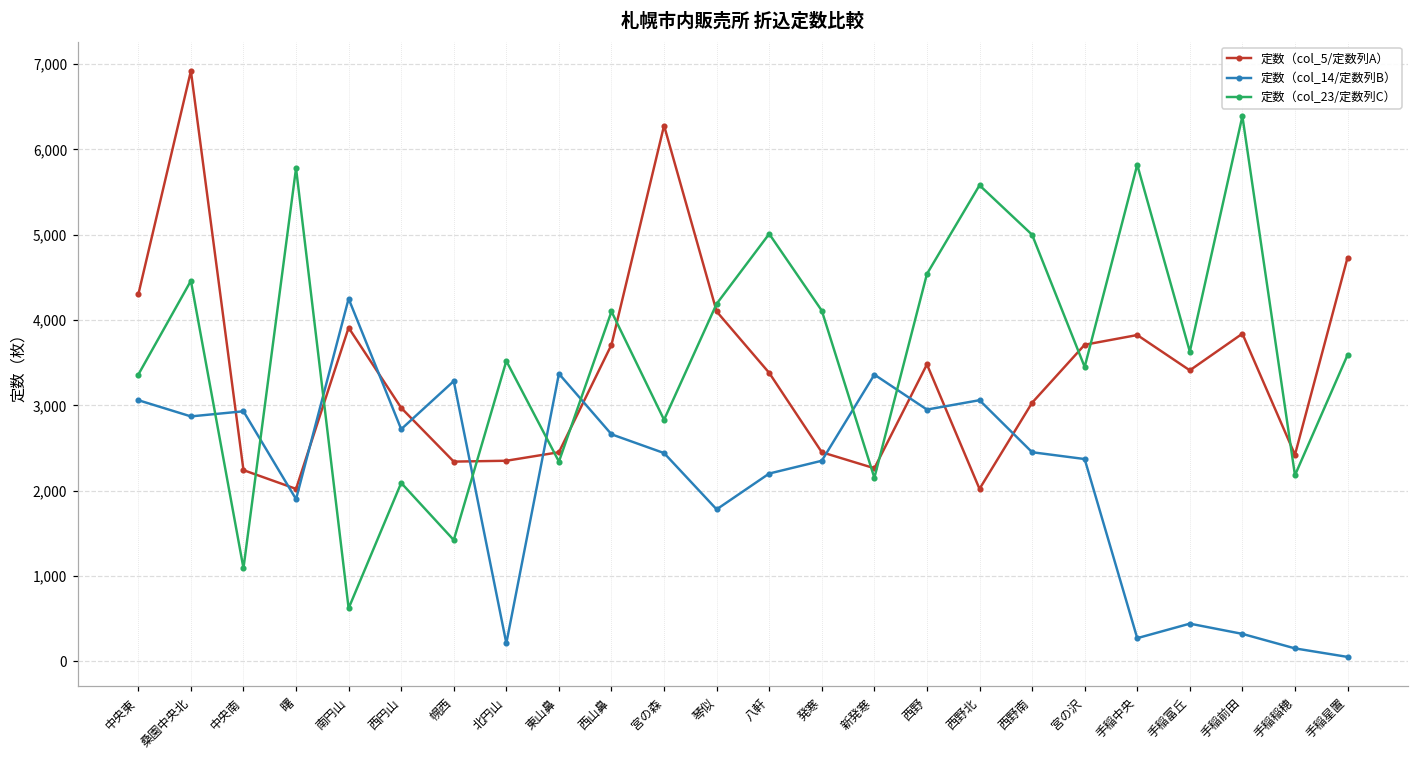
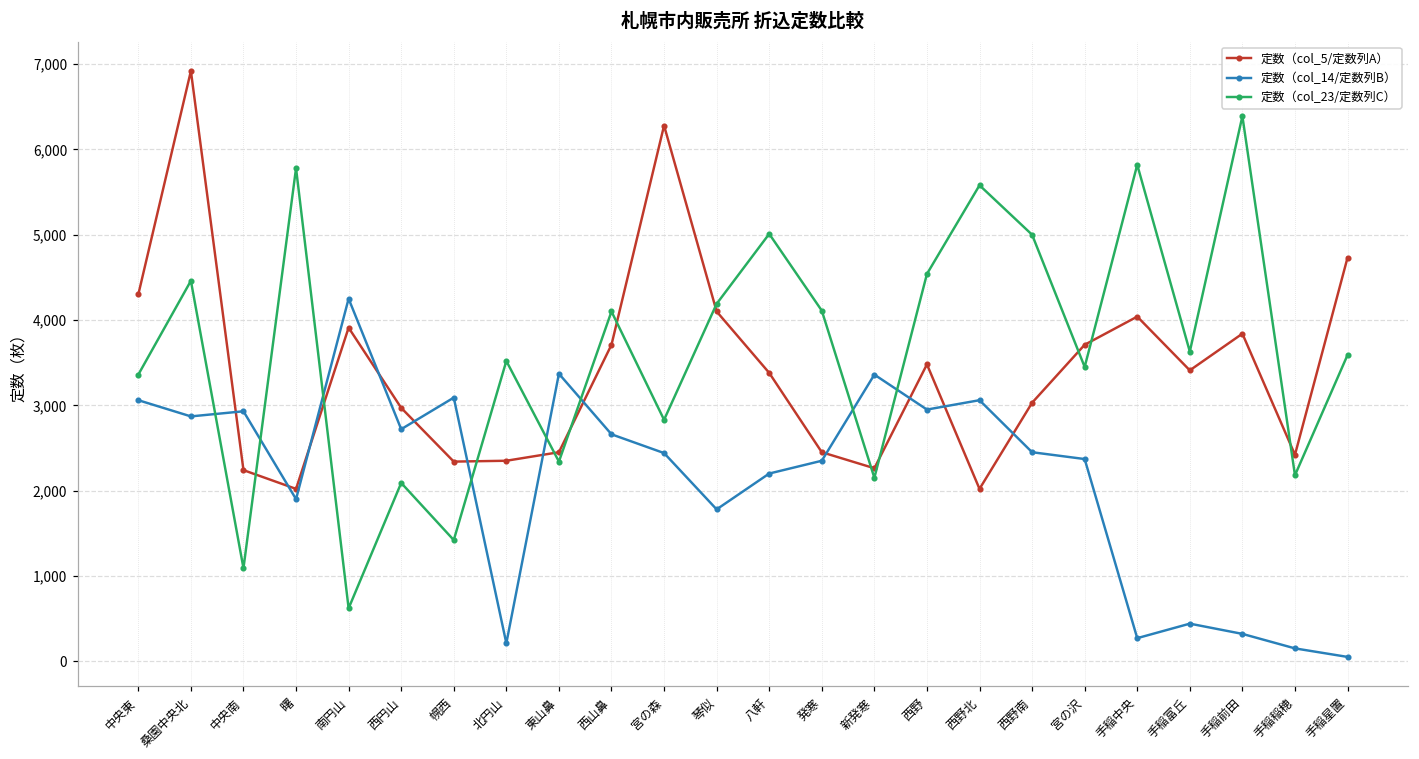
定数（col_14/定数列B）, 幌西: 3,300 -> 3,100
定数（col_5/定数列A）, 手稲中央: 3,800 -> 4,000
